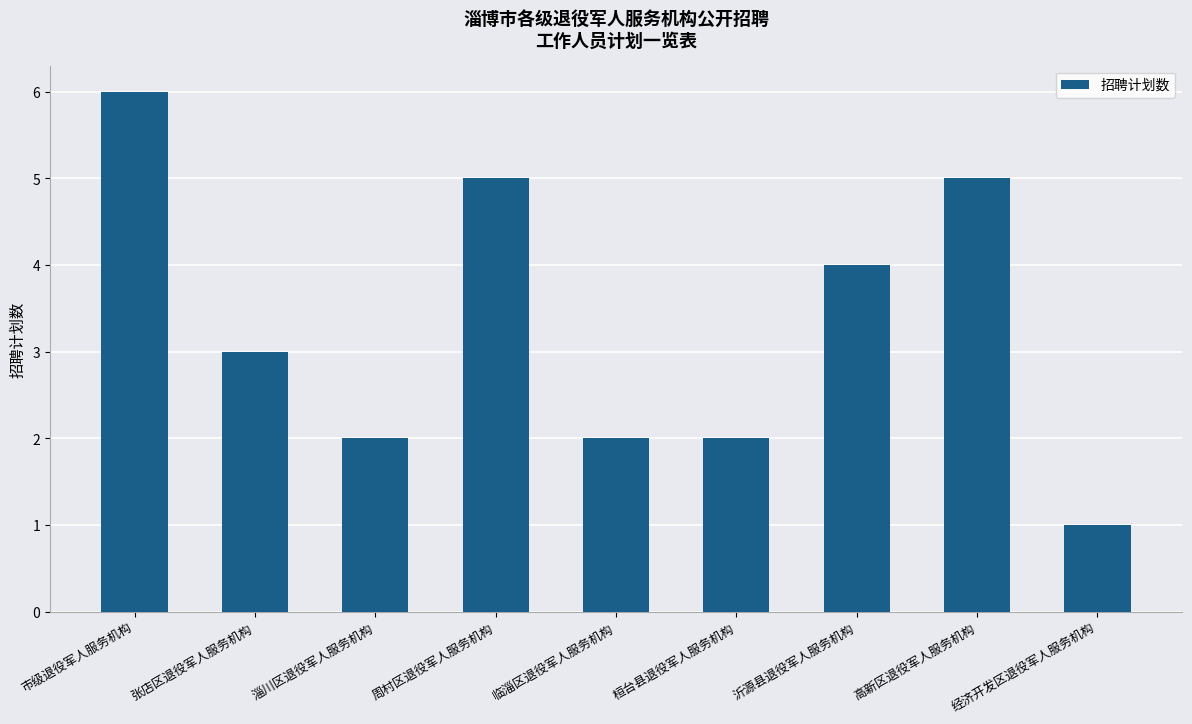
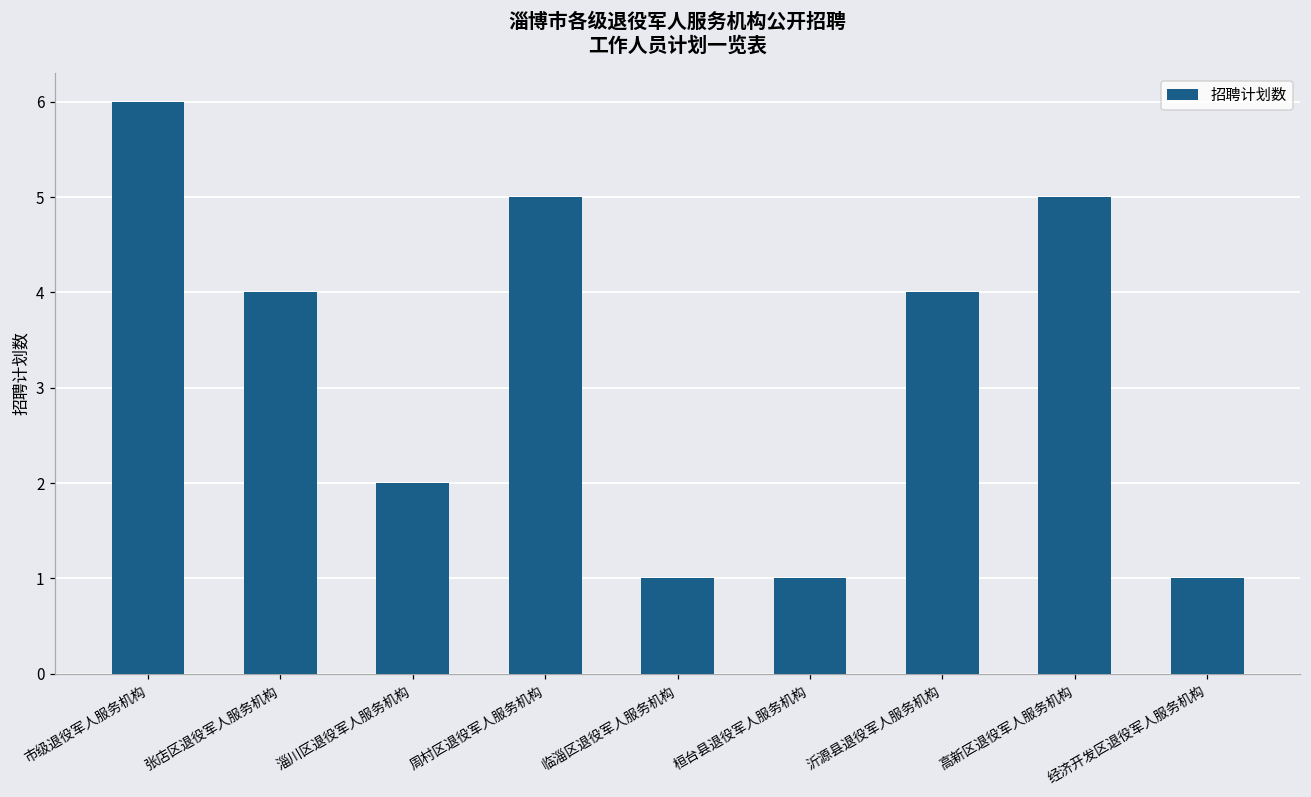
张店区退役军人服务机构: 3 -> 4
临淄区退役军人服务机构: 2 -> 1
桓台县退役军人服务机构: 2 -> 1
